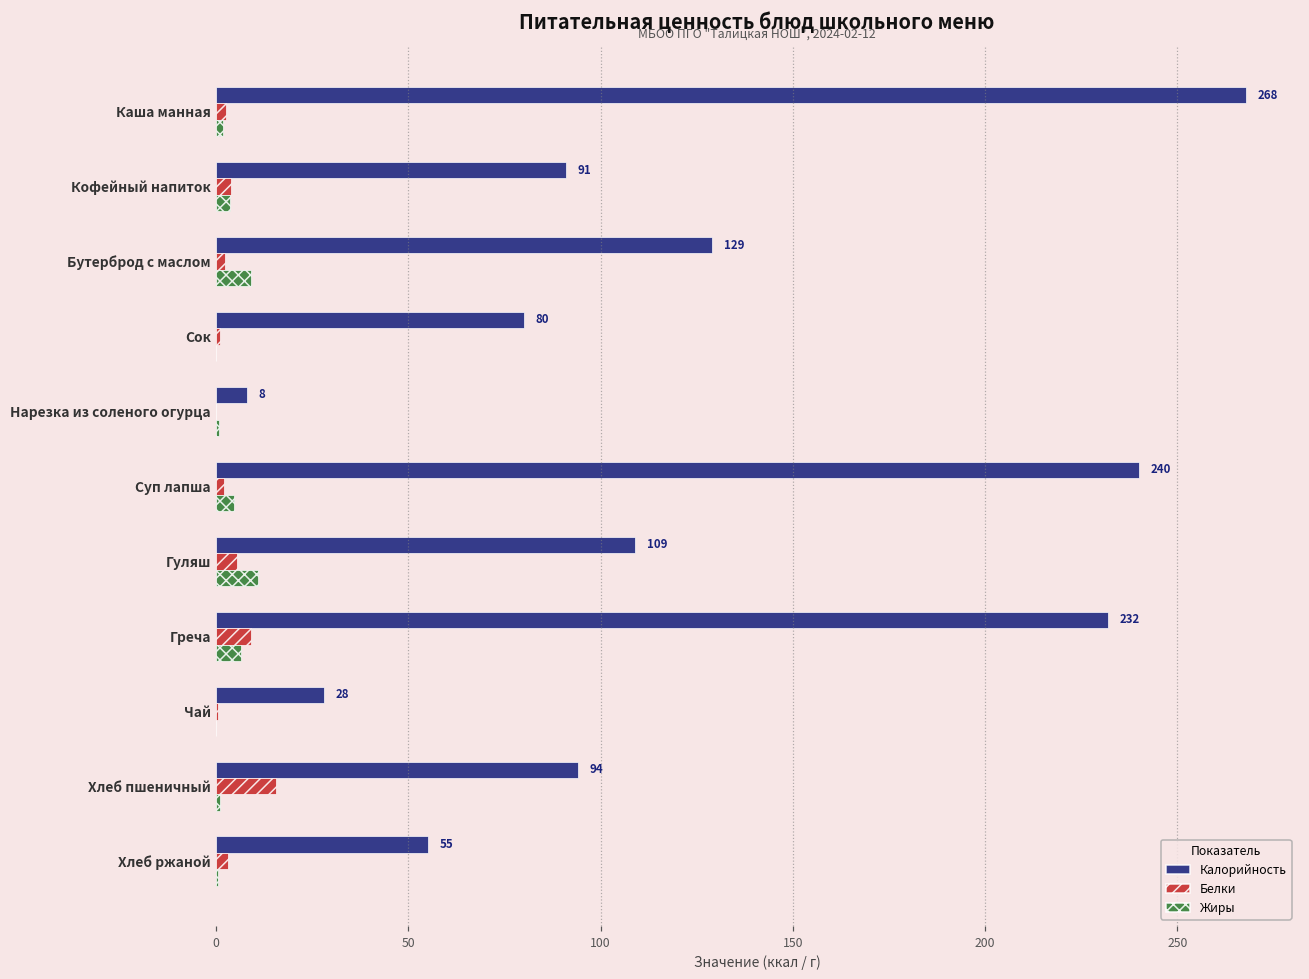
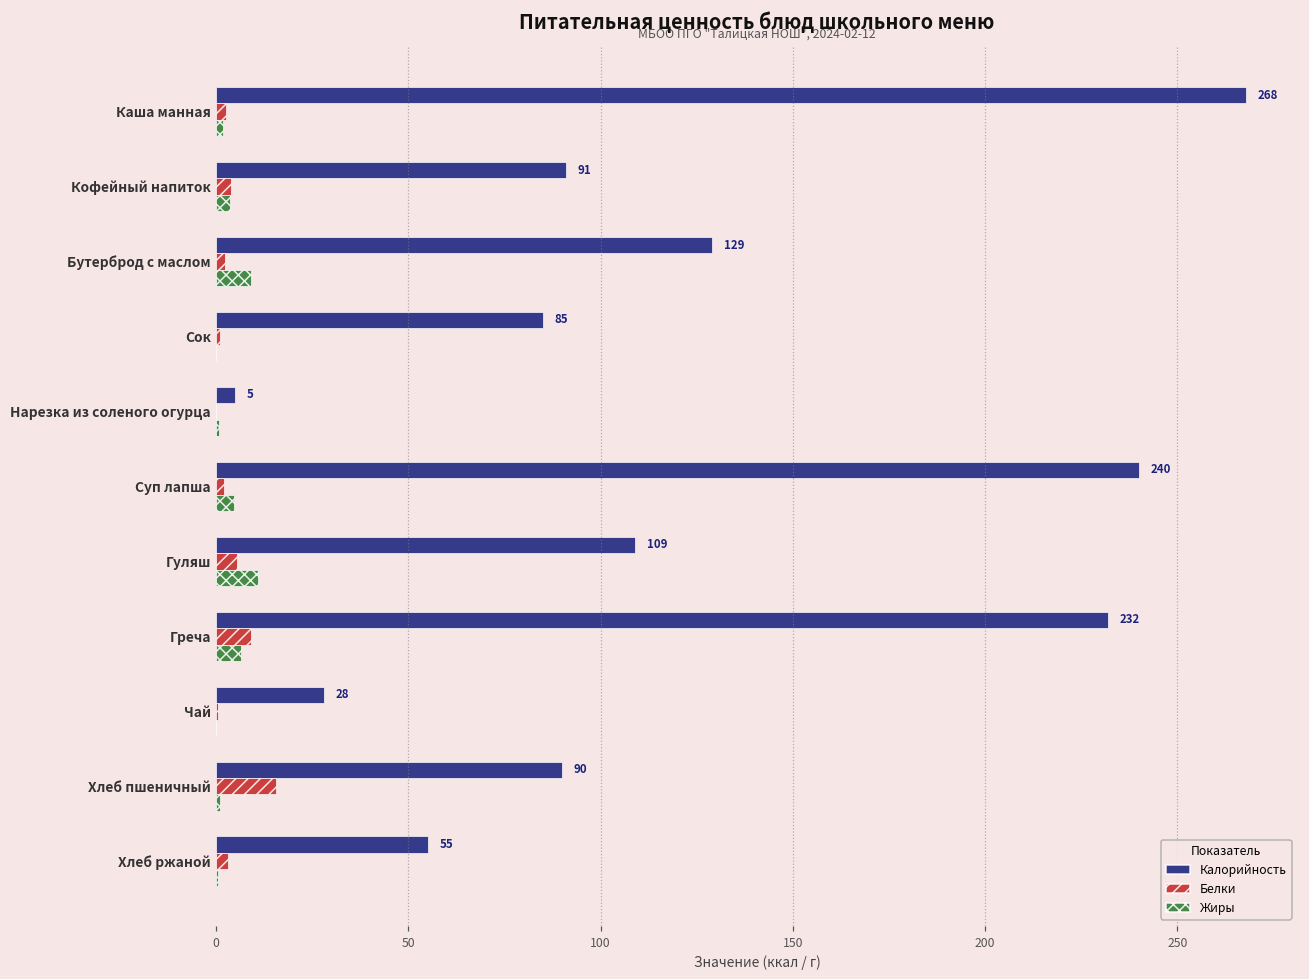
Калорийность, Сок: 80 -> 85
Калорийность, Нарезка из соленого огурца: 8 -> 5
Калорийность, Хлеб пшеничный: 94 -> 90
